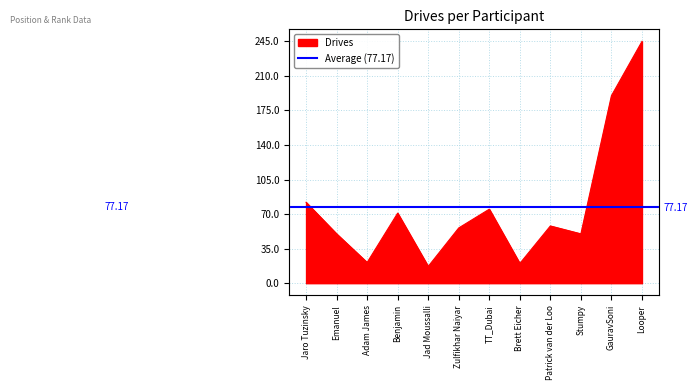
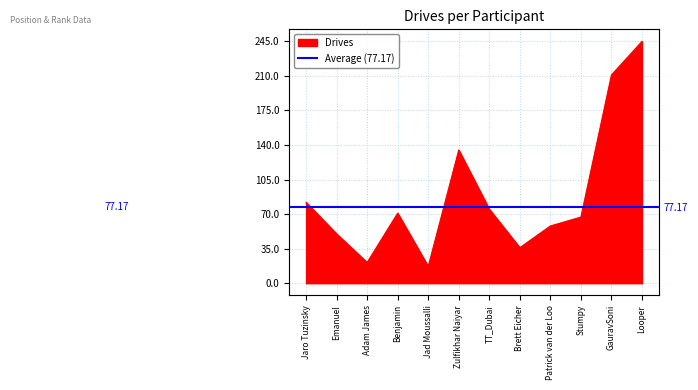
Zulfikhar Naiyar: 60 -> 140
Brett Eicher: 20 -> 40
Stumpy: 50 -> 70
GauravSoni: 190 -> 210
